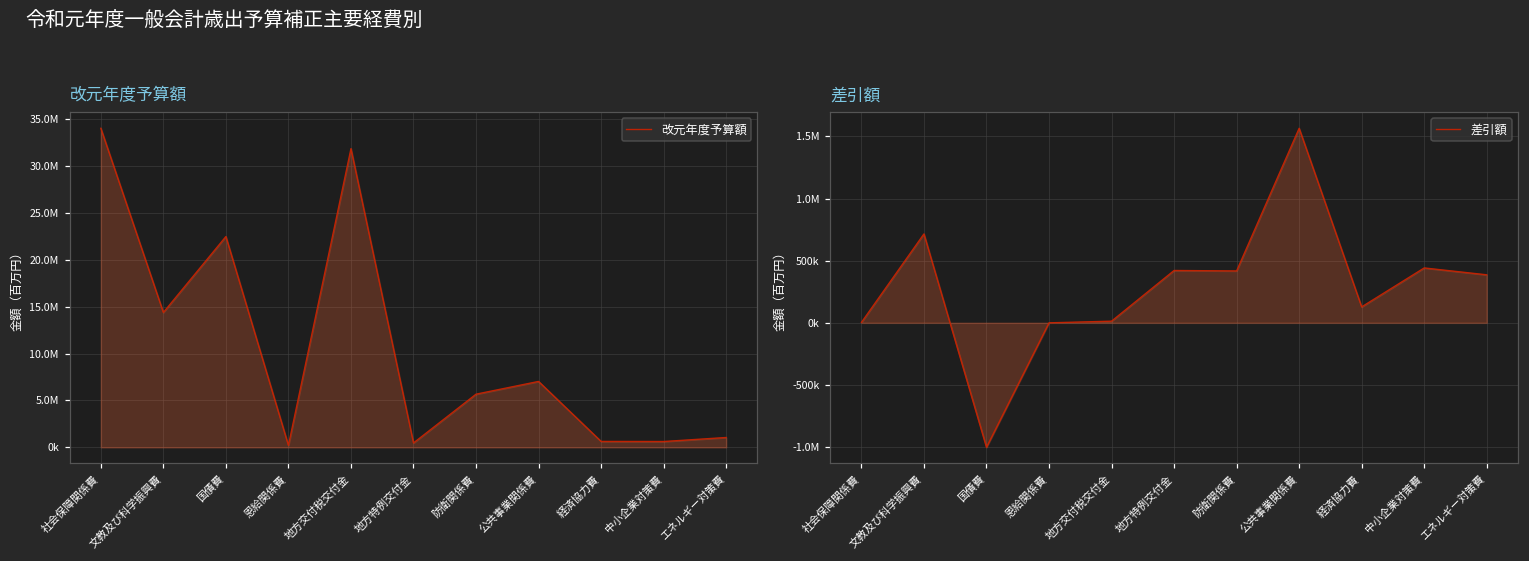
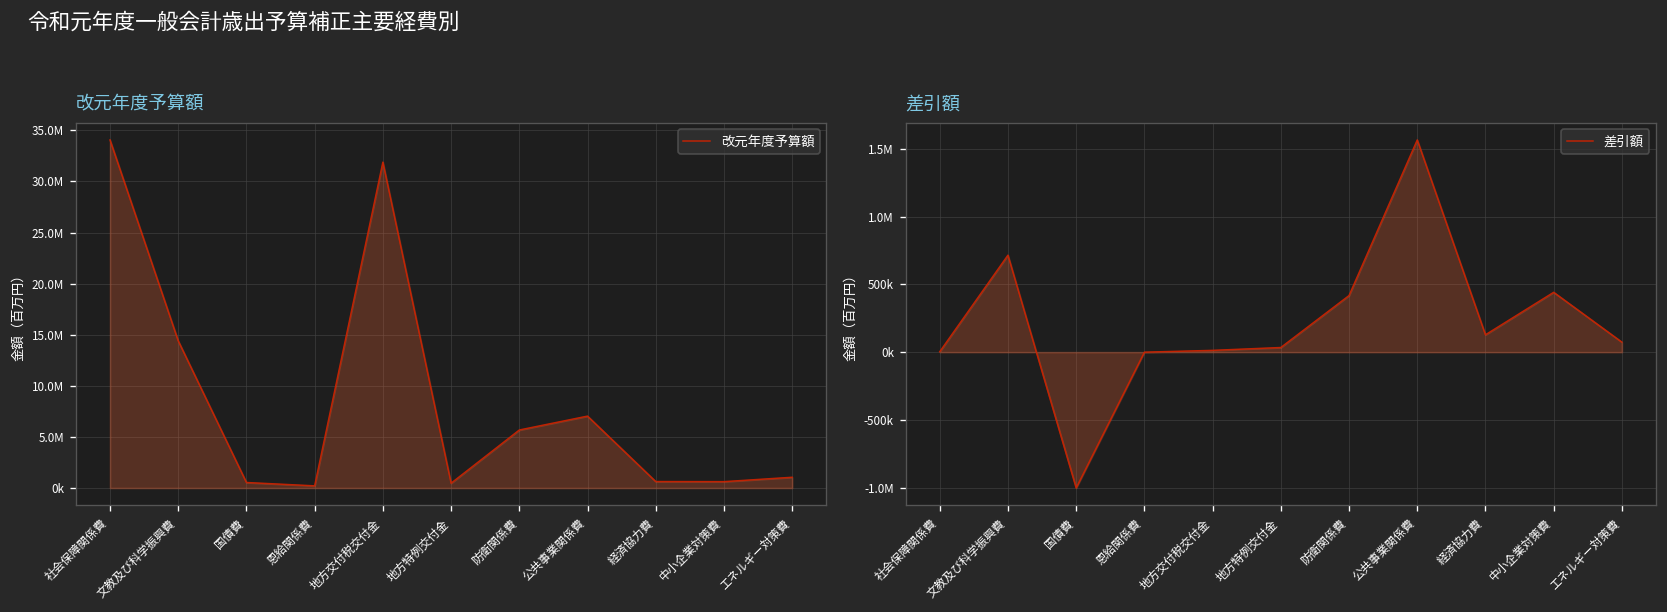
改元年度予算額, 国債費: 23000000 -> 1000000
差引額, 差引額, 地方特例交付金: 420000 -> 30000
差引額, 差引額, エネルギー対策費: 390000 -> 70000
